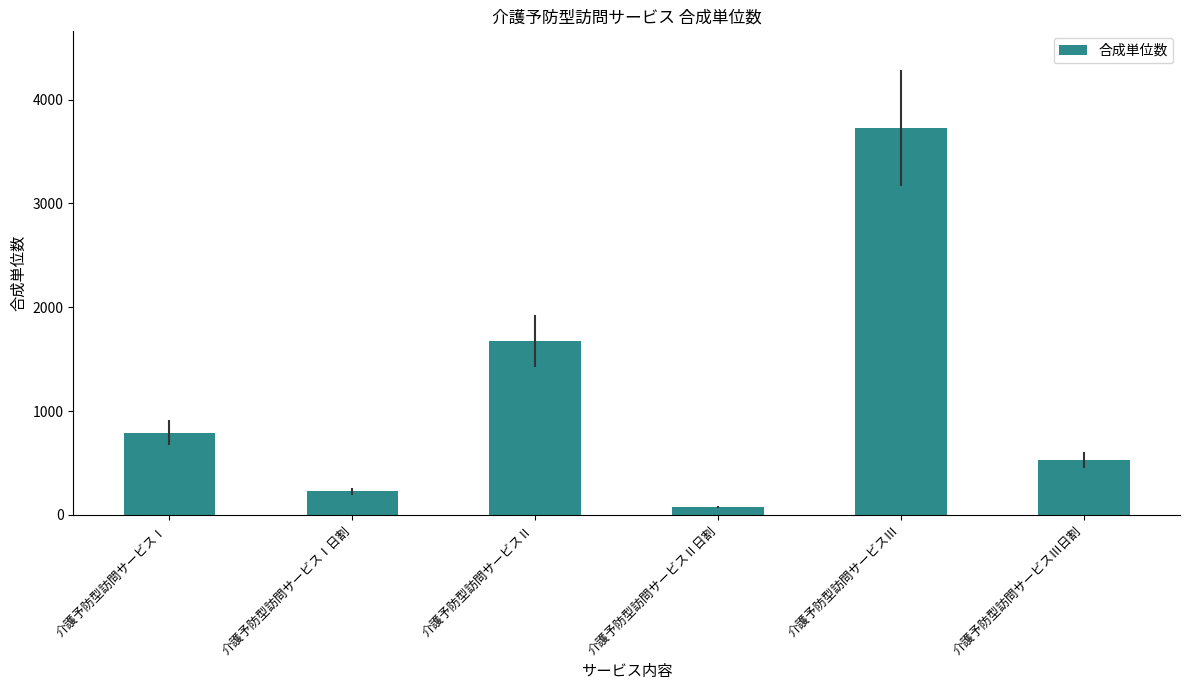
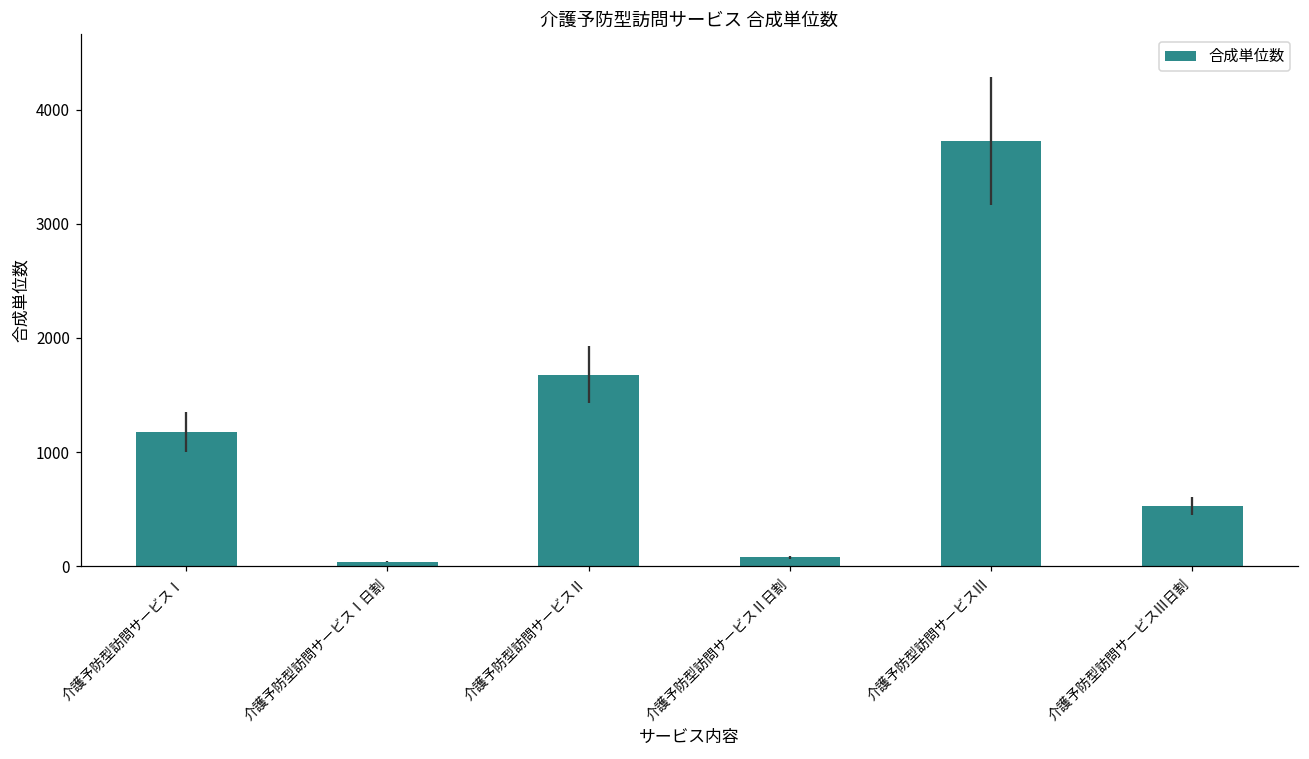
介護予防型訪問サービスⅠ: 790 -> 1180
介護予防型訪問サービスⅠ日割: 230 -> 40
